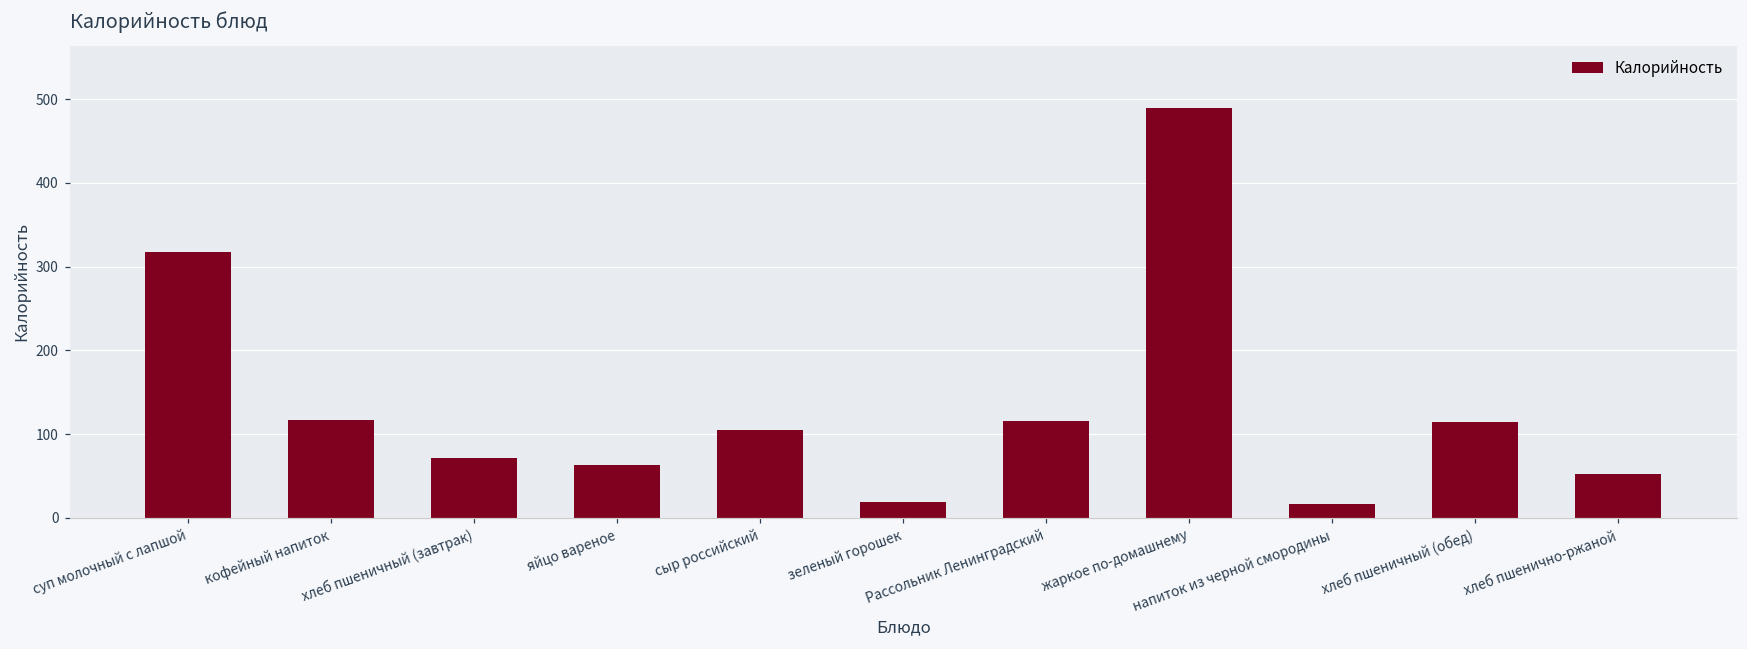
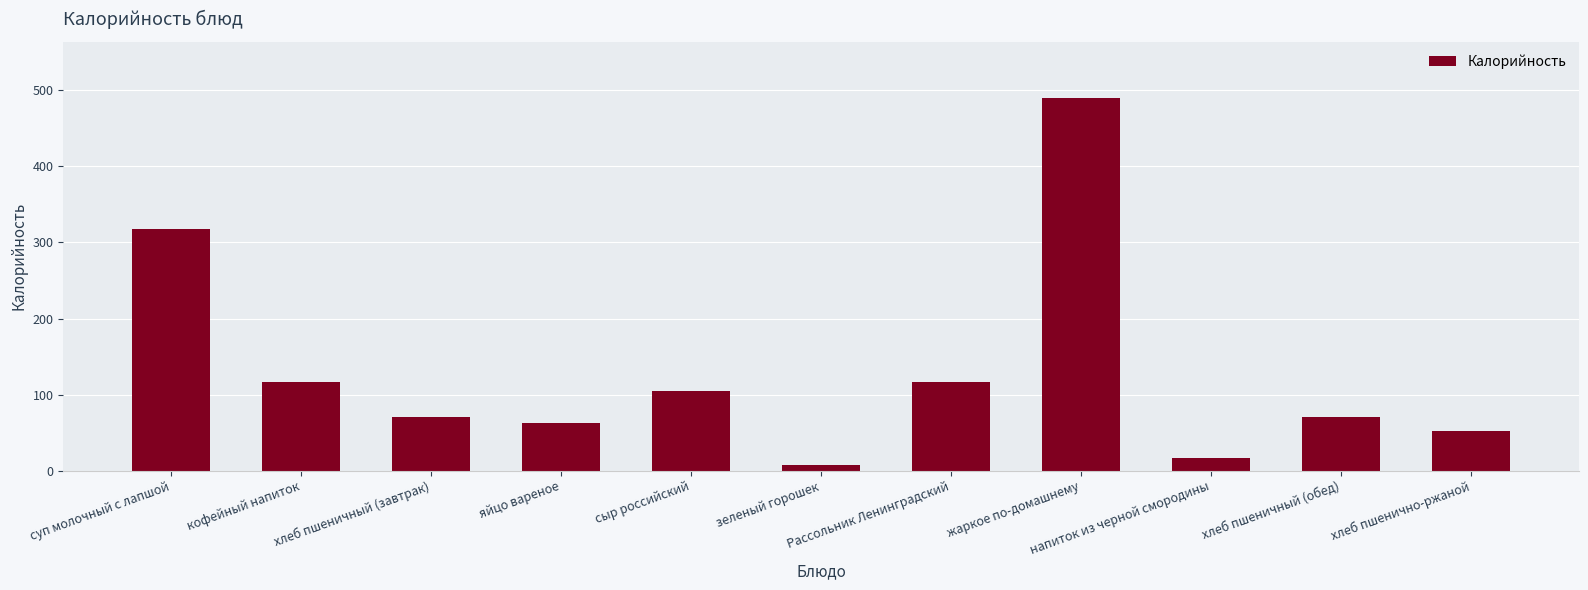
зеленый горошек: 20 -> 10
хлеб пшеничный (обед): 110 -> 70
